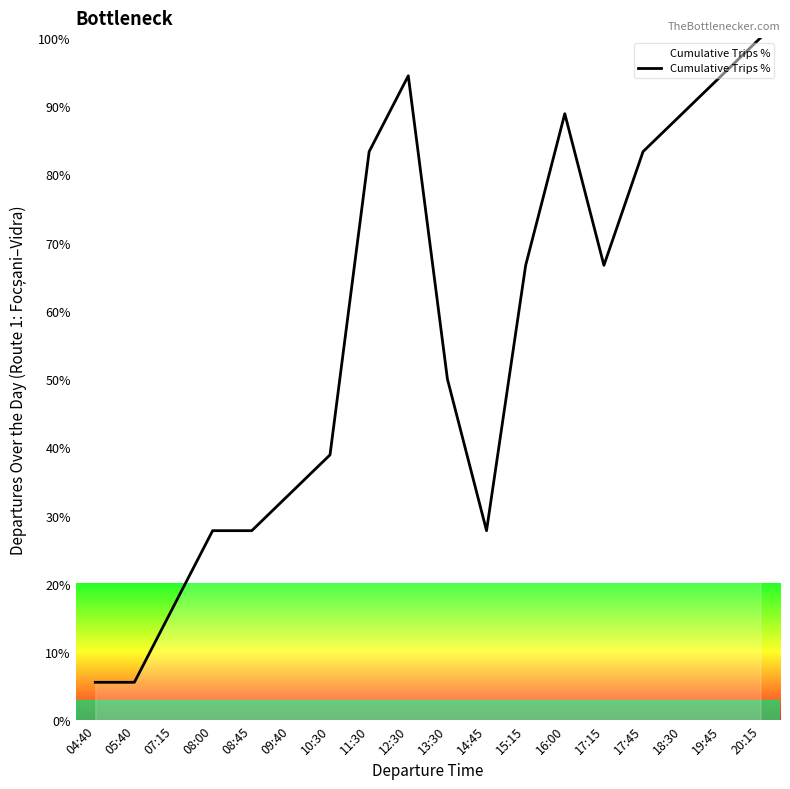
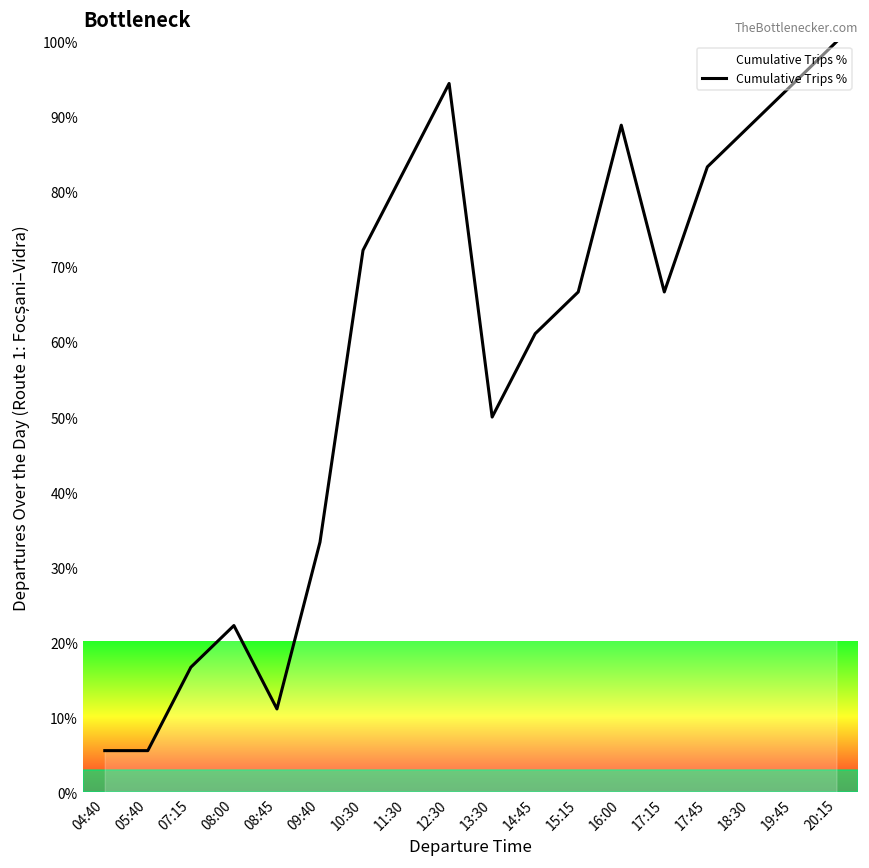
08:00: 28% -> 22%
08:45: 28% -> 11%
10:30: 39% -> 72%
14:45: 28% -> 61%
